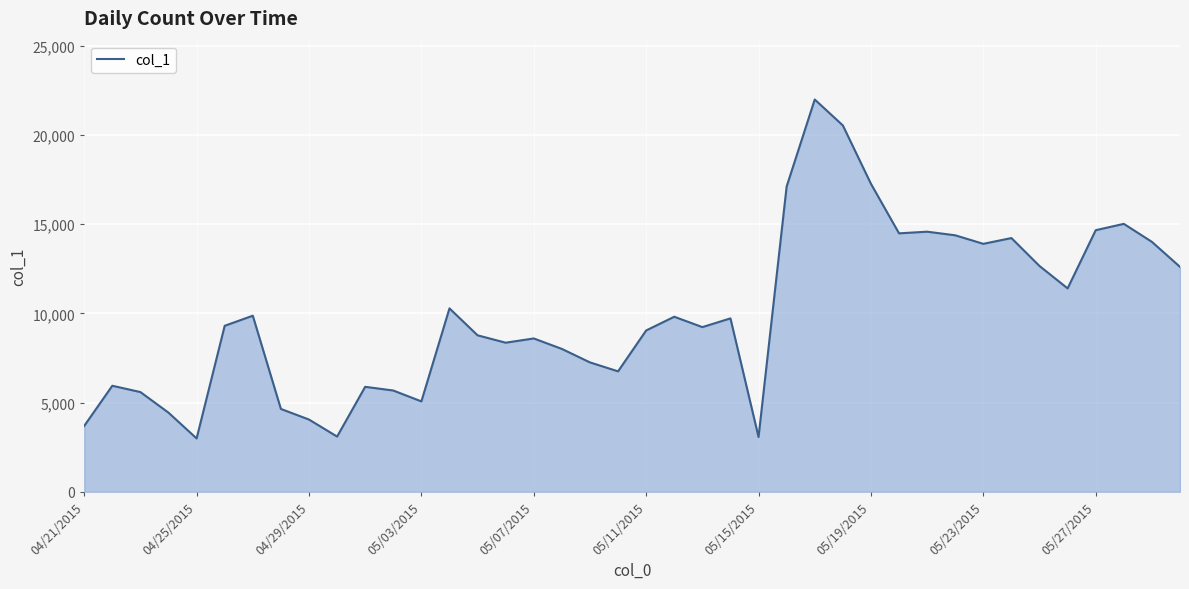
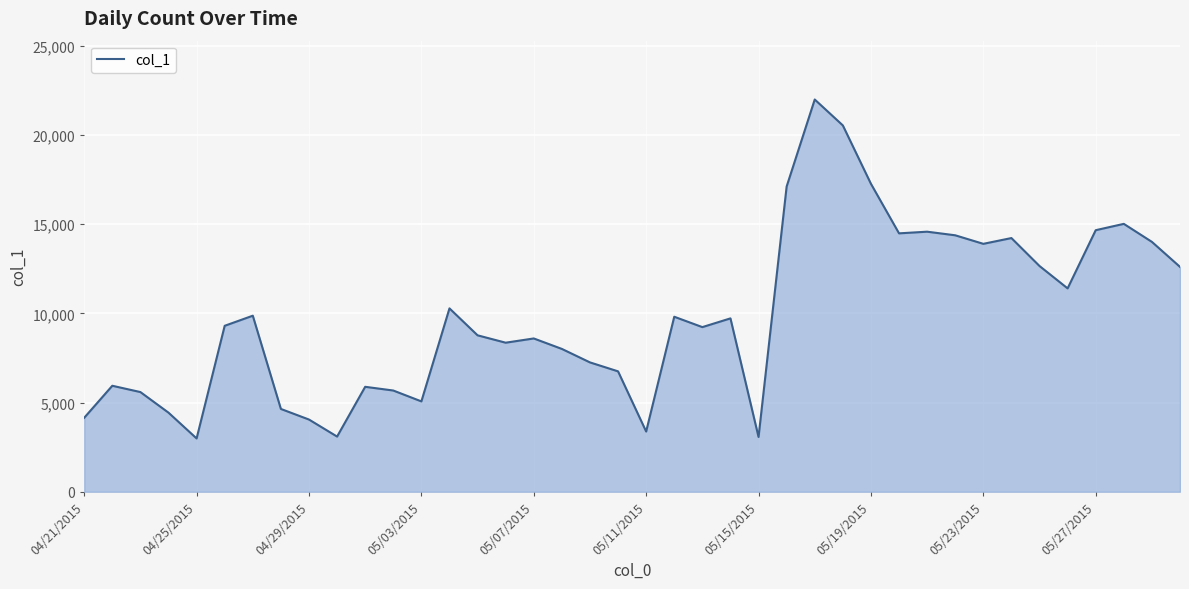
04/21/2015: 3,700 -> 4,100
05/11/2015: 9,000 -> 3,400
